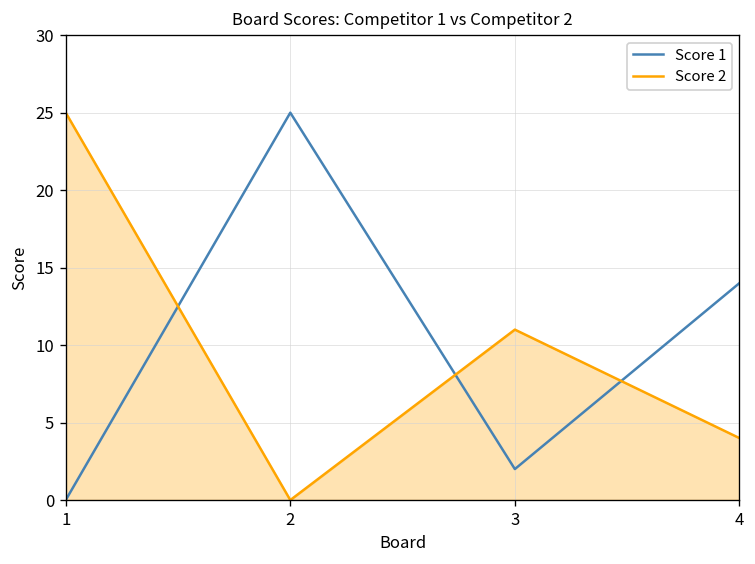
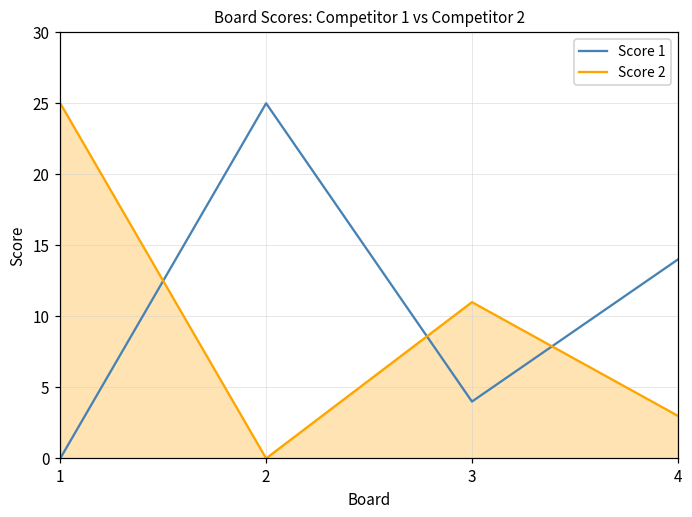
Score 1, 3: 2 -> 4
Score 2, 4: 4 -> 3
